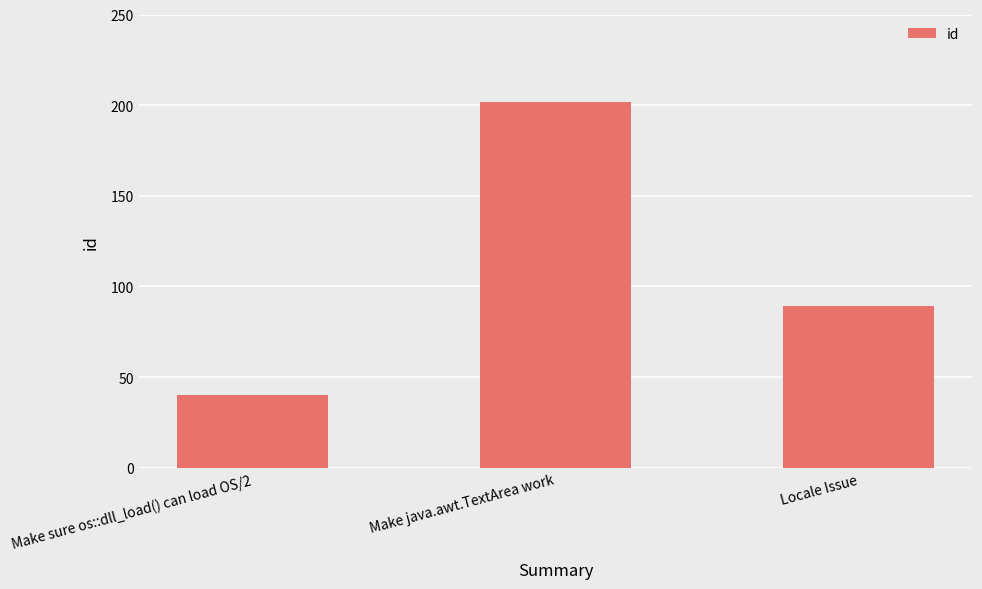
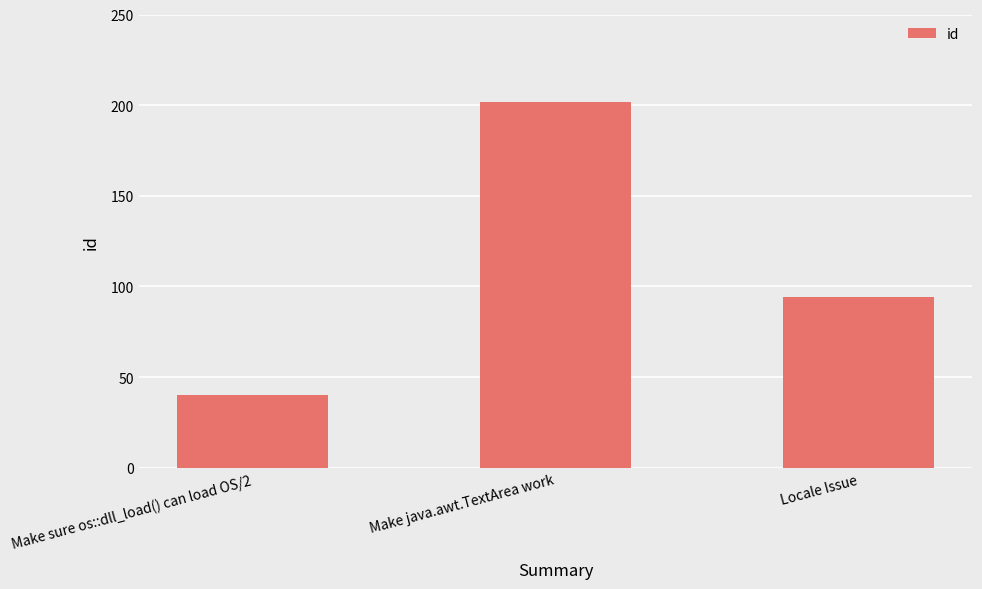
Locale Issue: 89 -> 94
